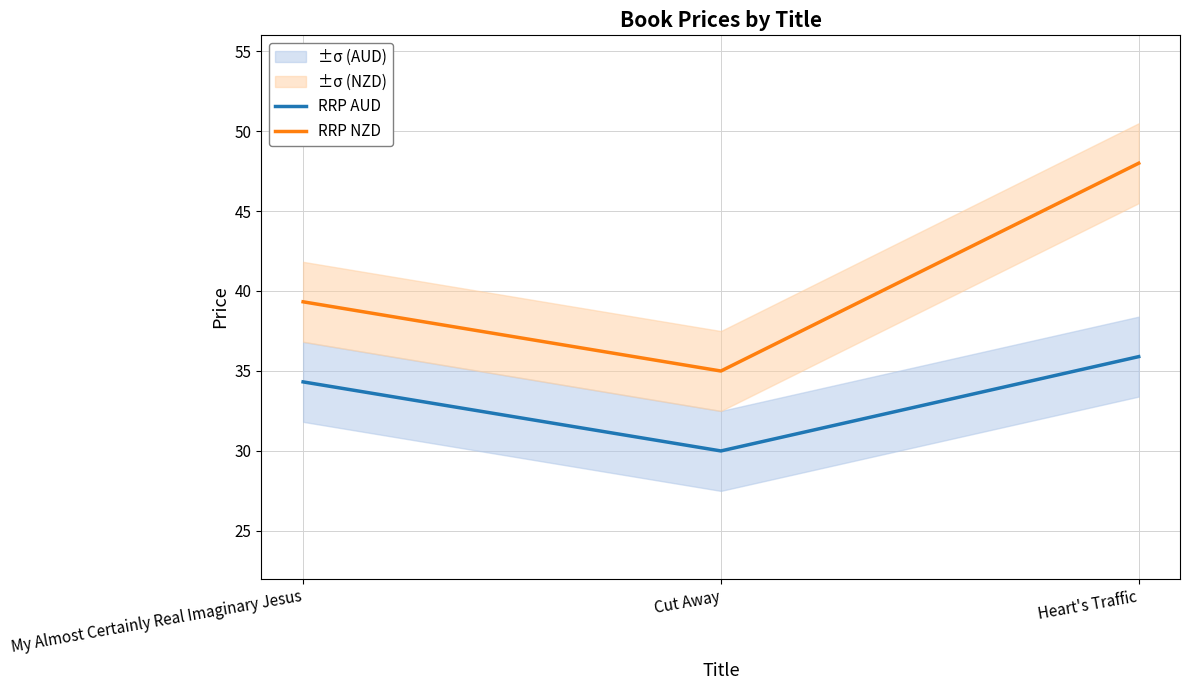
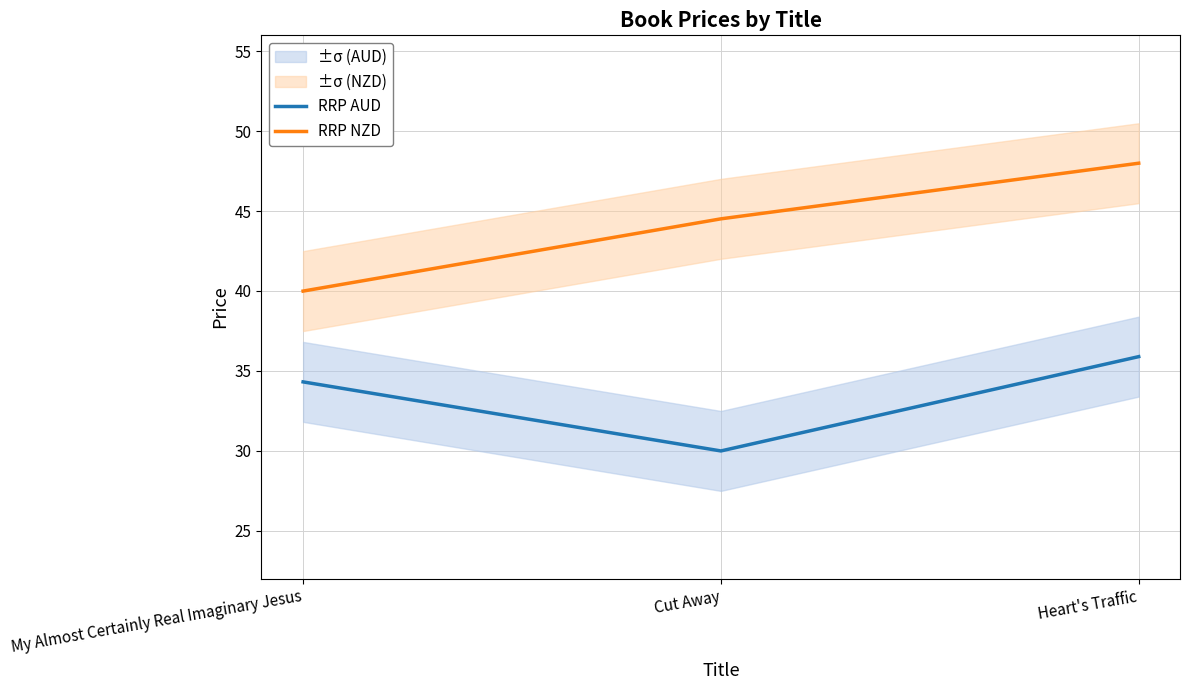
RRP NZD, My Almost Certainly Real Imaginary Jesus: 39.3 -> 40.0
RRP NZD, Cut Away: 35.0 -> 44.5
